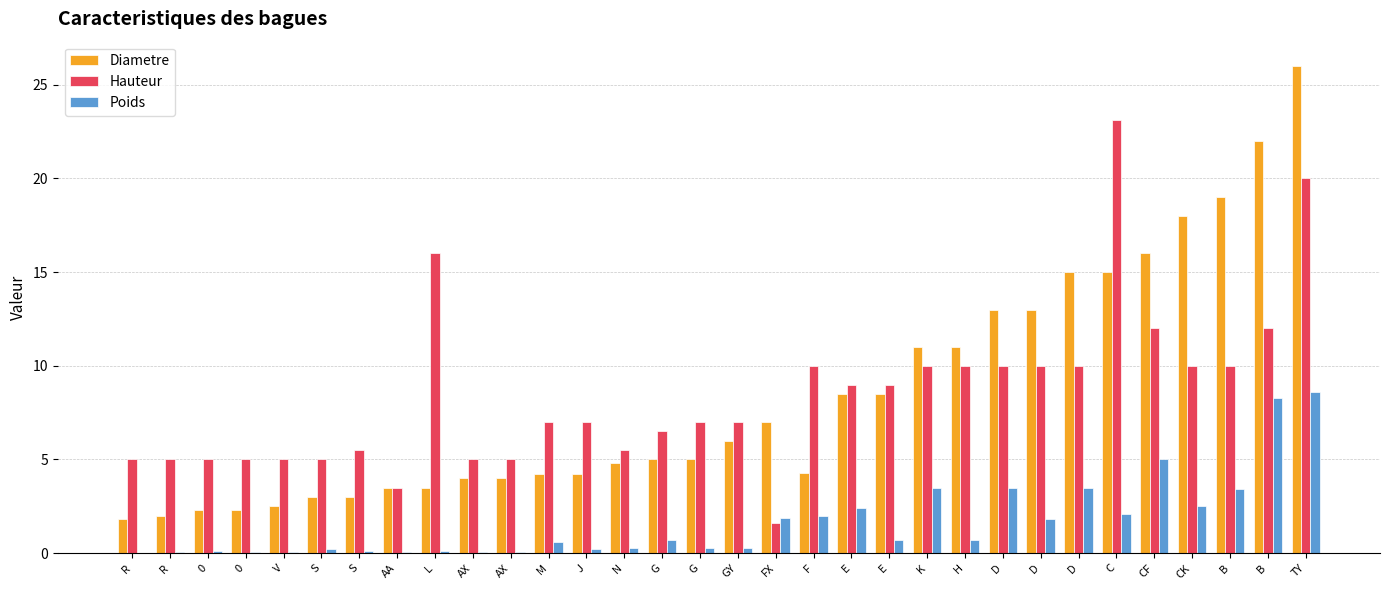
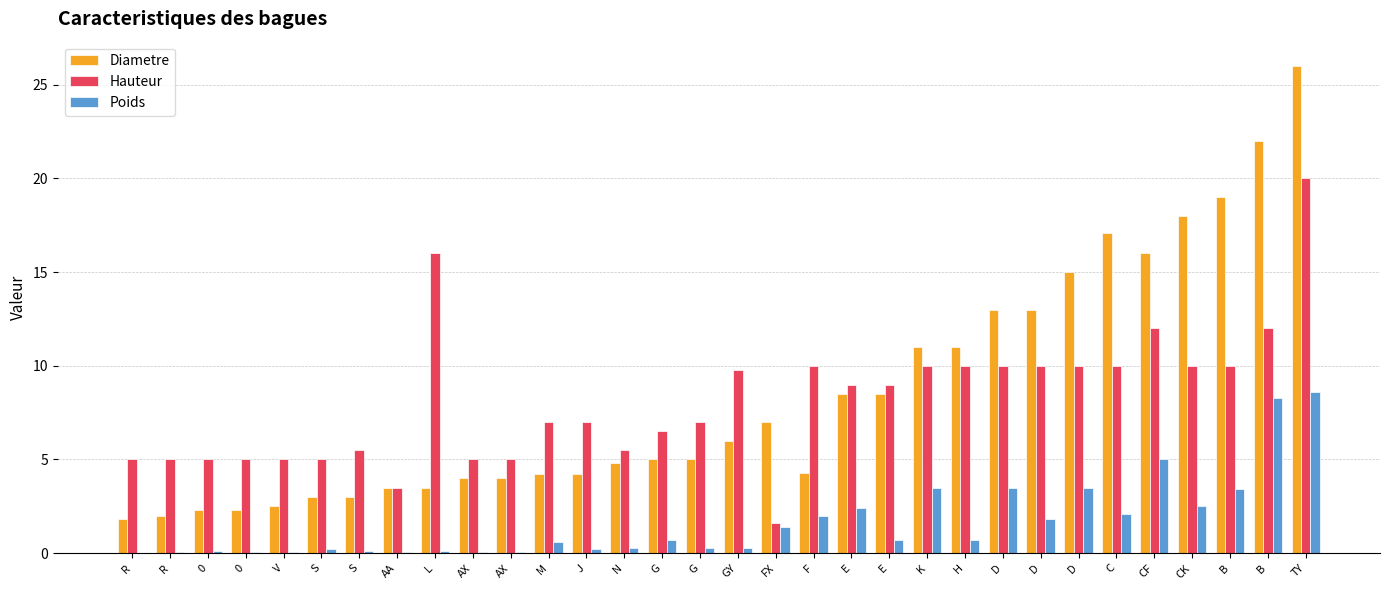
Hauteur, GY: 7.0 -> 9.8
Poids, FX: 1.9 -> 1.4
Diametre, C: 15.0 -> 17.1
Hauteur, C: 23.1 -> 10.0
